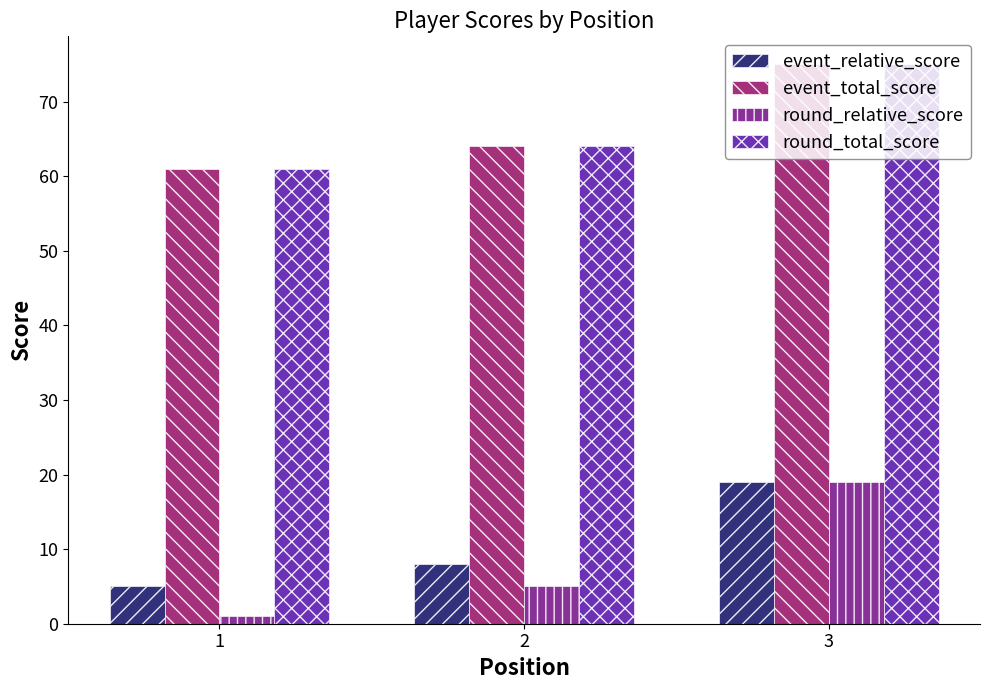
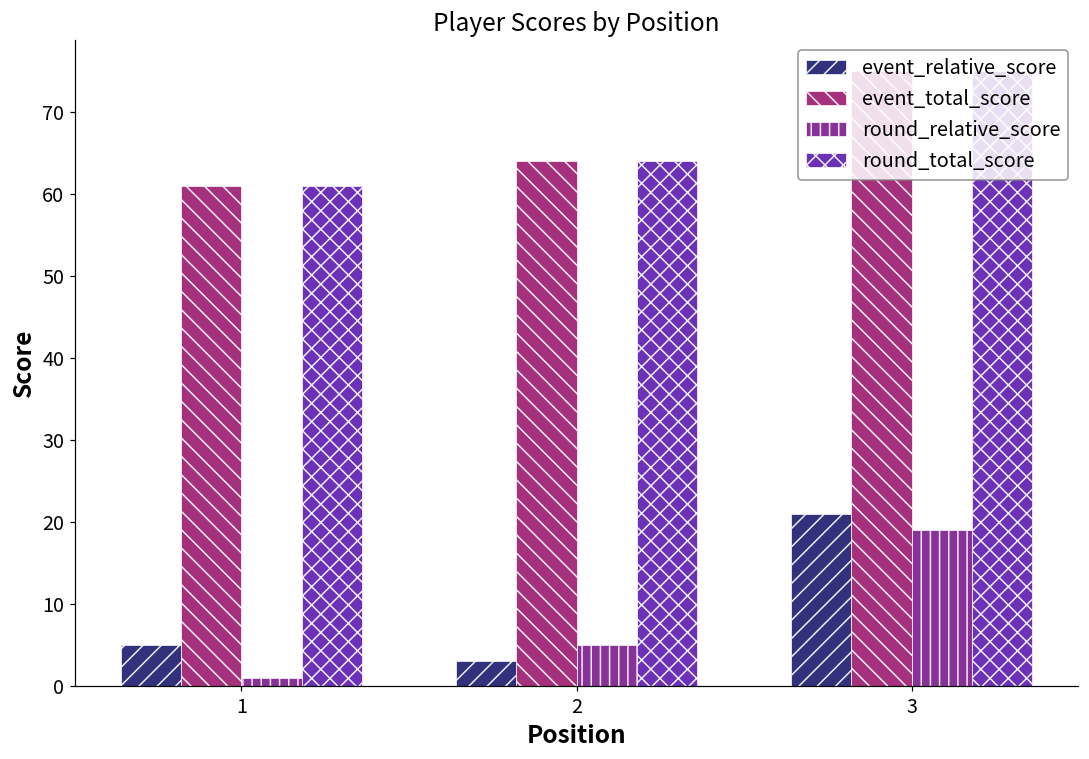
event_relative_score, 2: 8 -> 3
event_relative_score, 3: 19 -> 21
